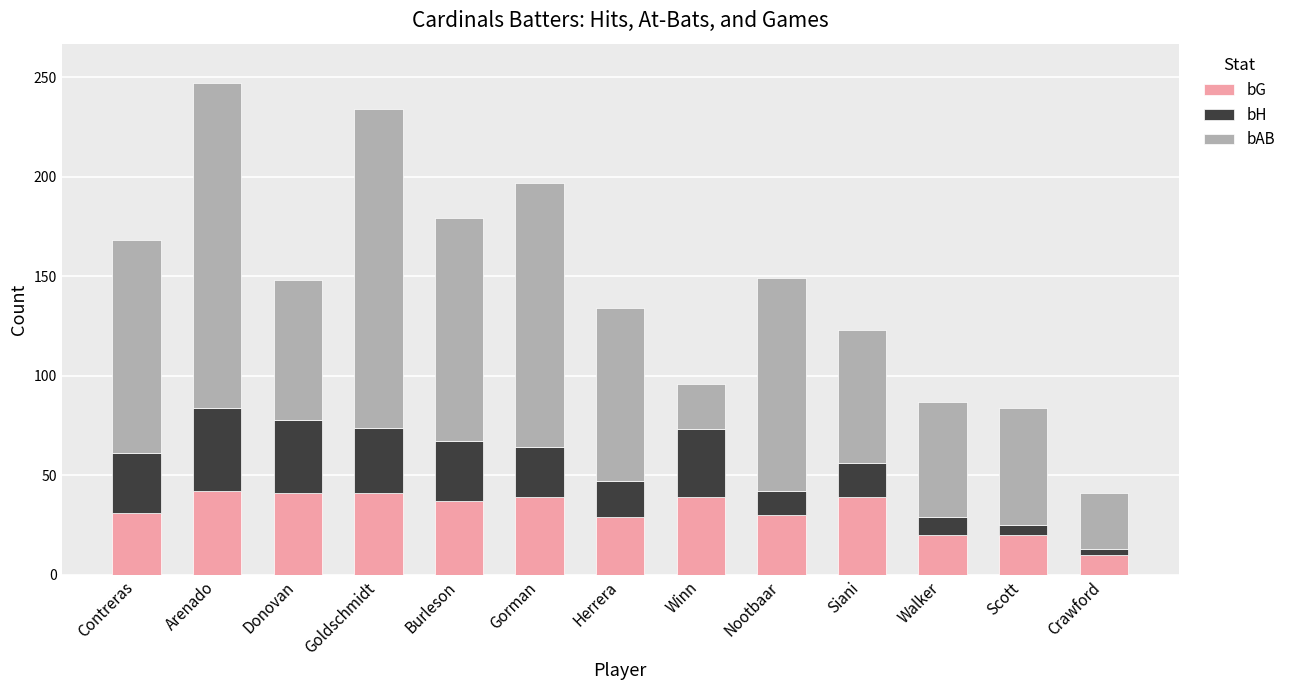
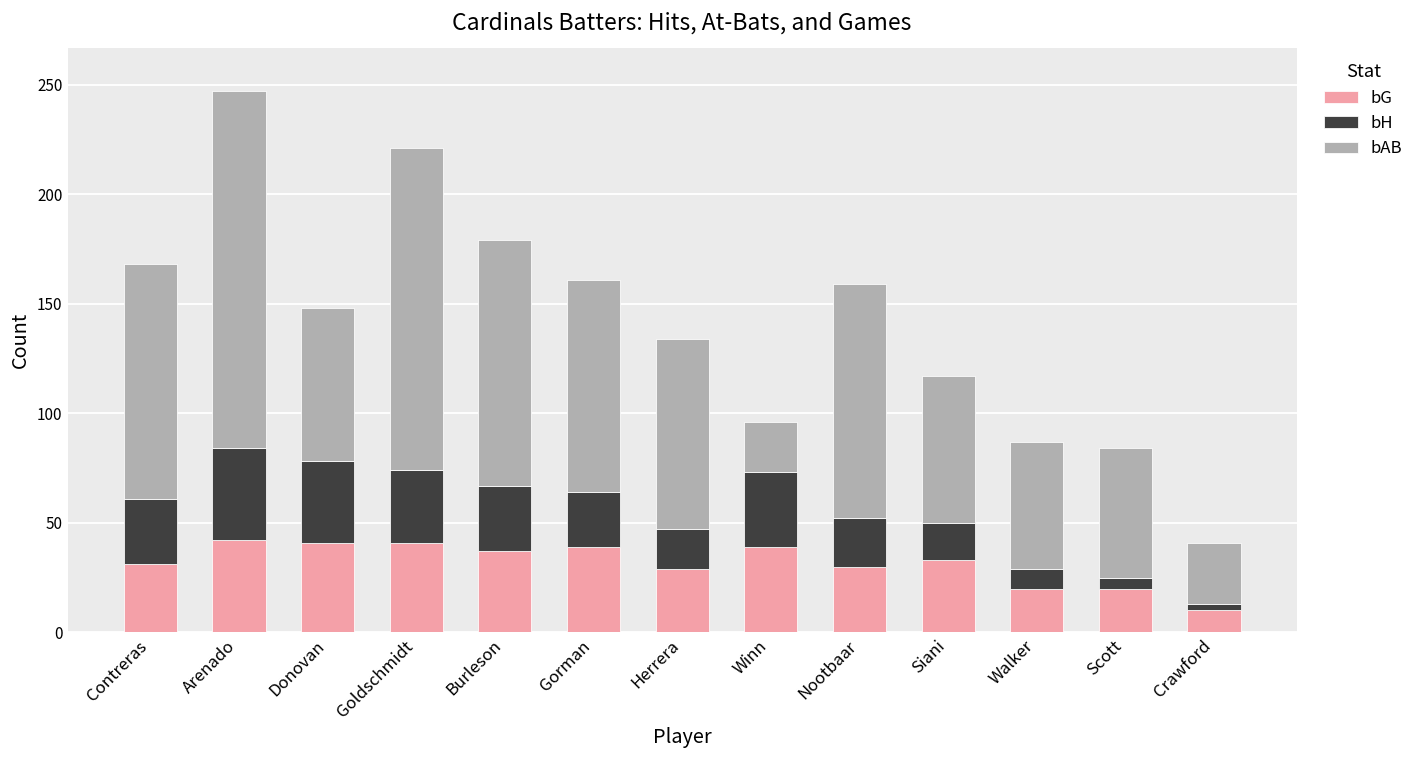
bAB, Goldschmidt: 160 -> 147
bAB, Gorman: 133 -> 97
bH, Nootbaar: 12 -> 22
bG, Siani: 39 -> 33
